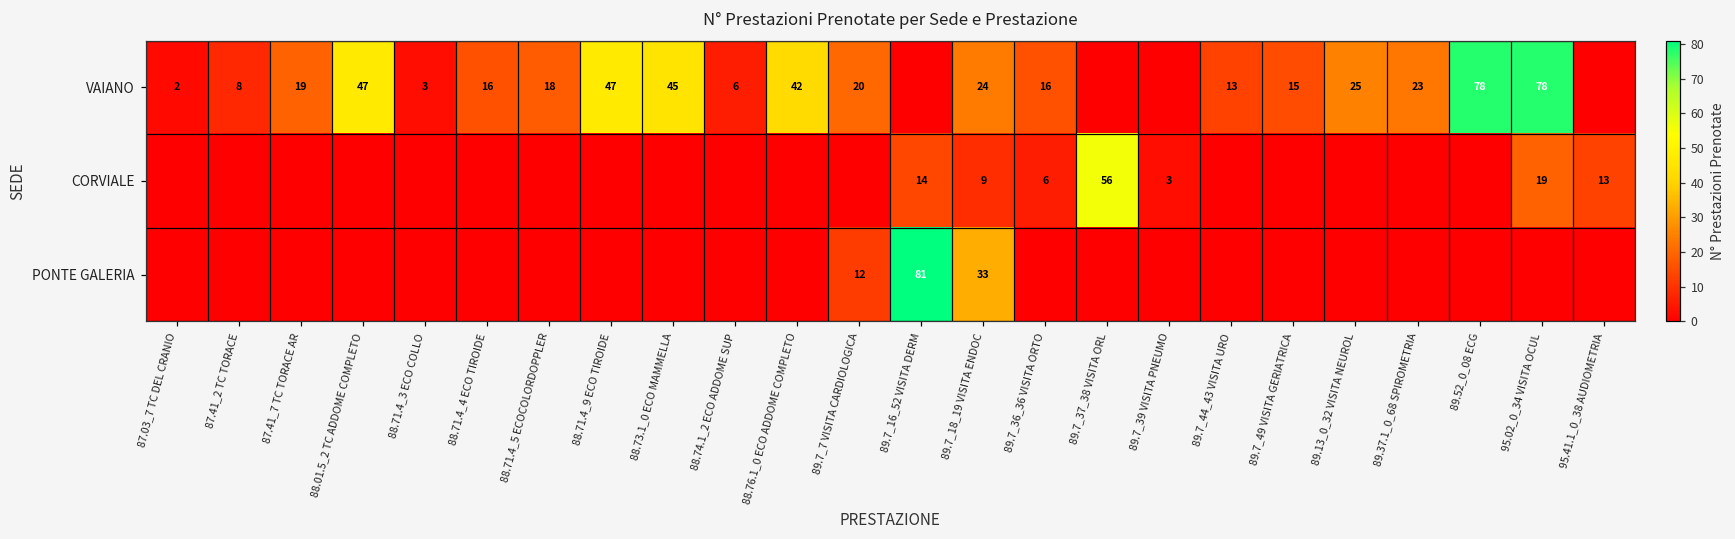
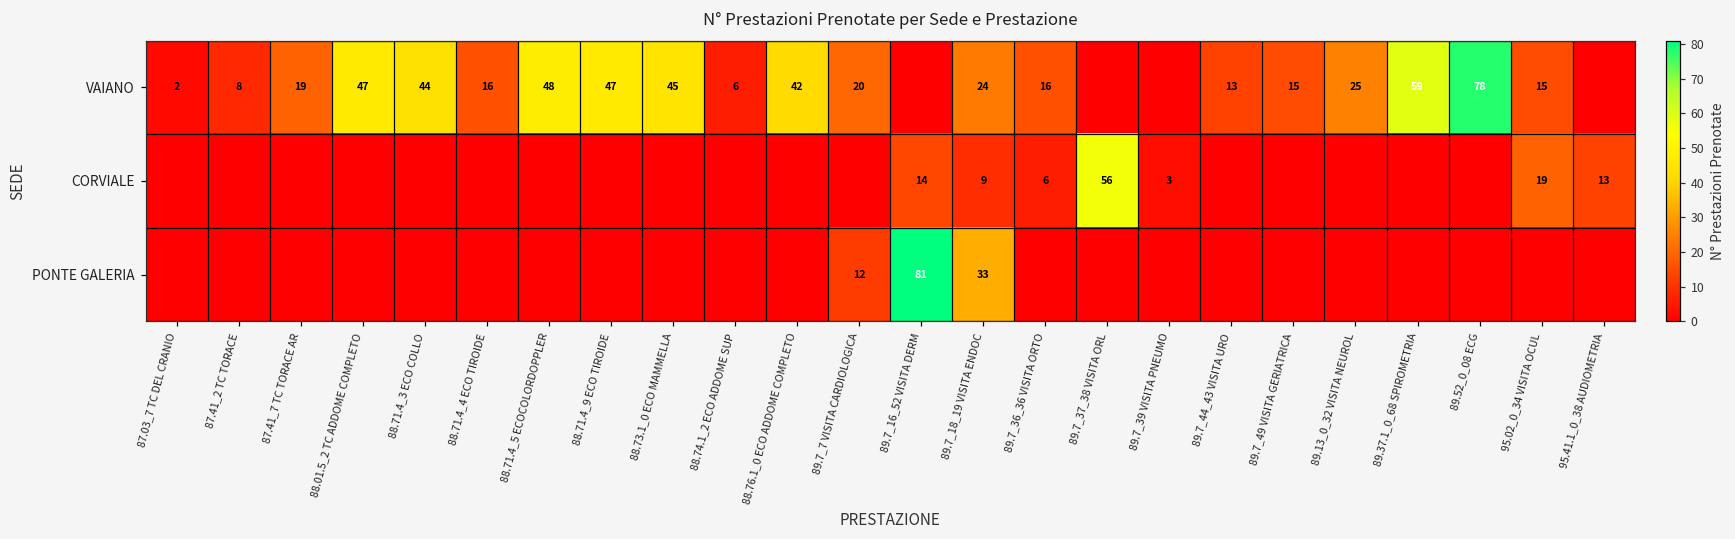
VAIANO, 88.71.4_3 ECO COLLO: 3 -> 44
VAIANO, 88.71.4_5 ECOCOLORDOPPLER: 18 -> 48
VAIANO, 89.37.1_0_68 SPIROMETRIA: 23 -> 59
VAIANO, 95.02_0_34 VISITA OCUL: 78 -> 15
